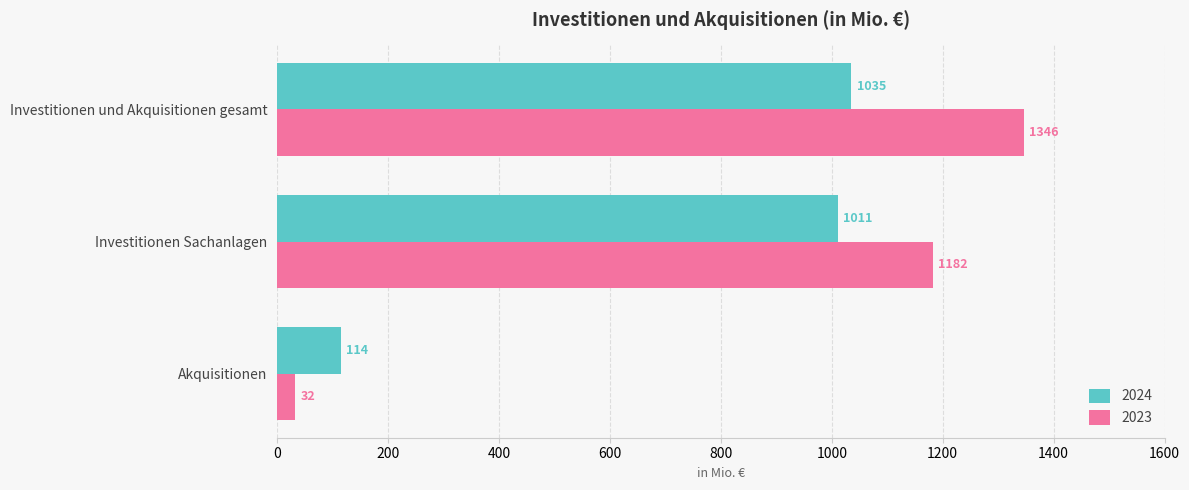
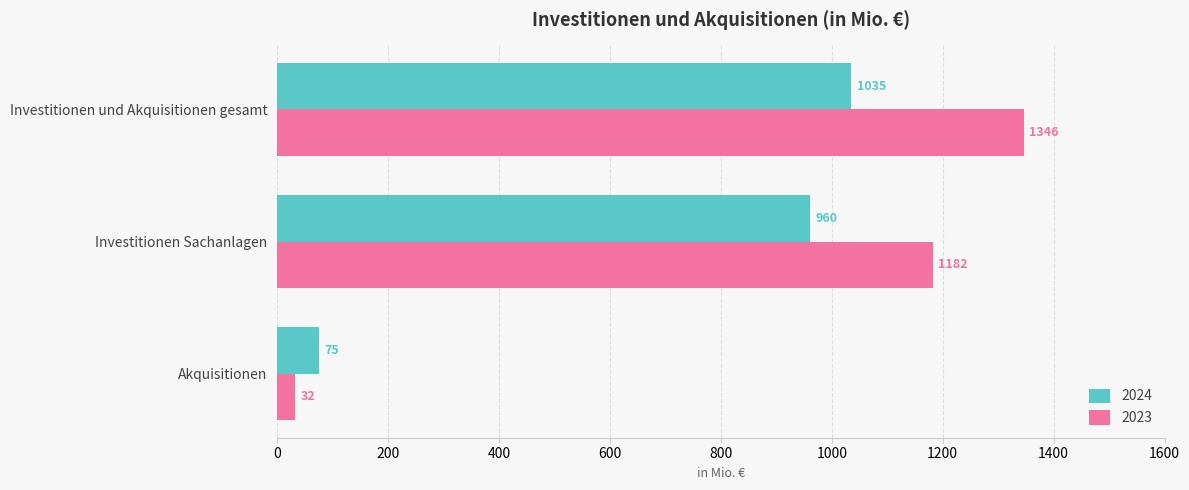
2024, Investitionen Sachanlagen: 1011 -> 960
2024, Akquisitionen: 114 -> 75
